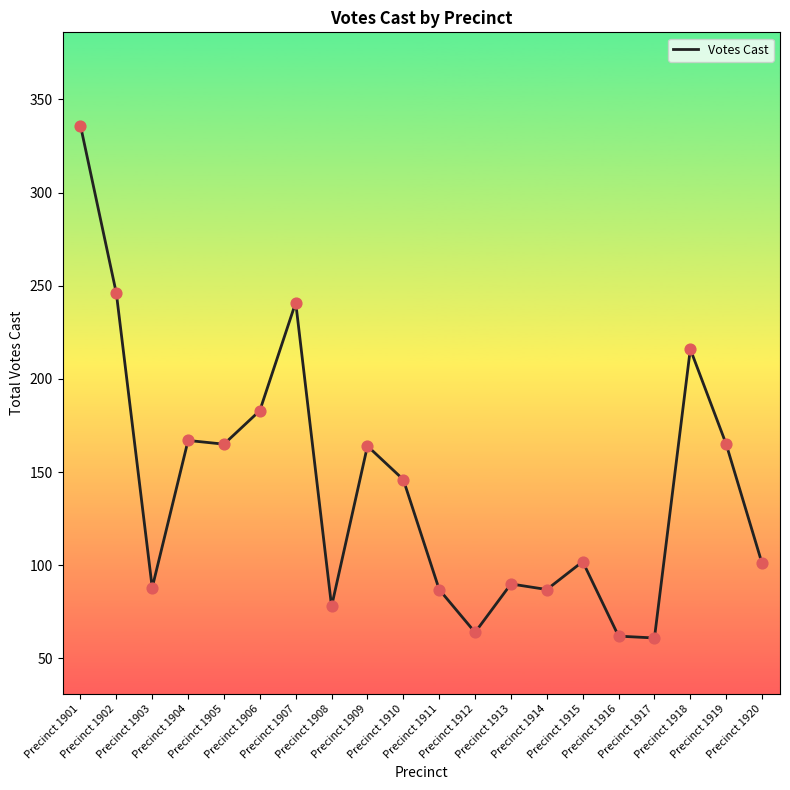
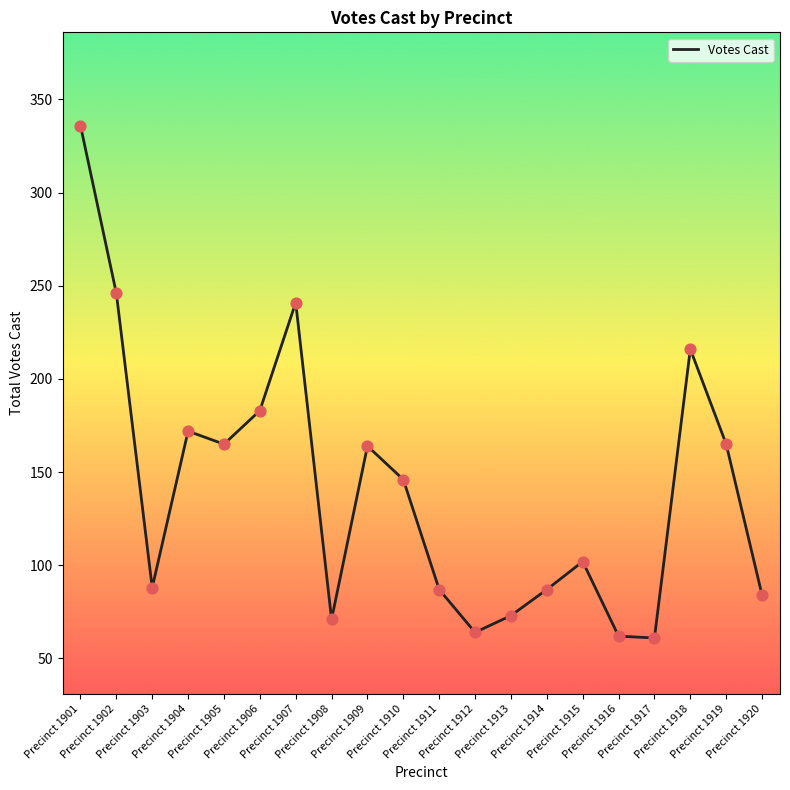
Precinct 1904: 167 -> 172
Precinct 1908: 78 -> 71
Precinct 1913: 90 -> 73
Precinct 1920: 101 -> 84
